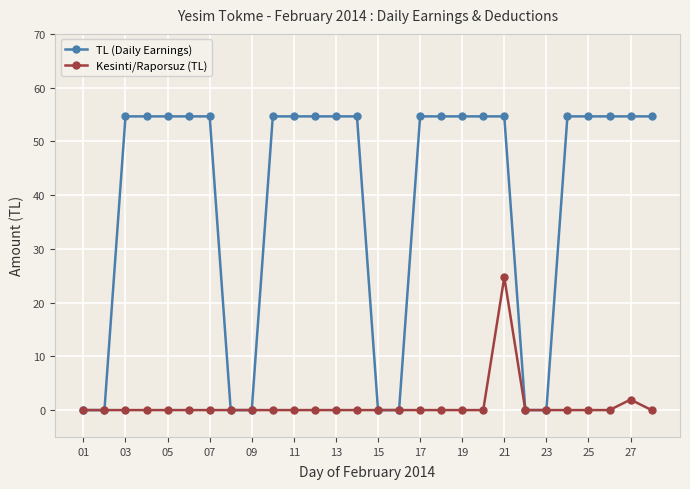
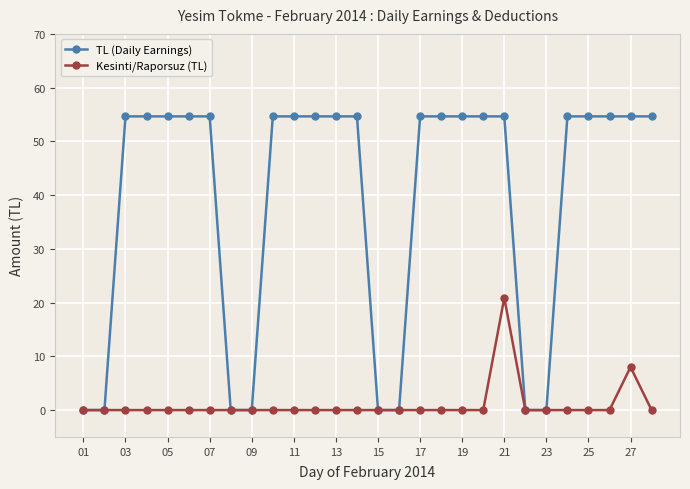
Kesinti/Raporsuz (TL), 21: 25 -> 21
Kesinti/Raporsuz (TL), 27: 2 -> 8
